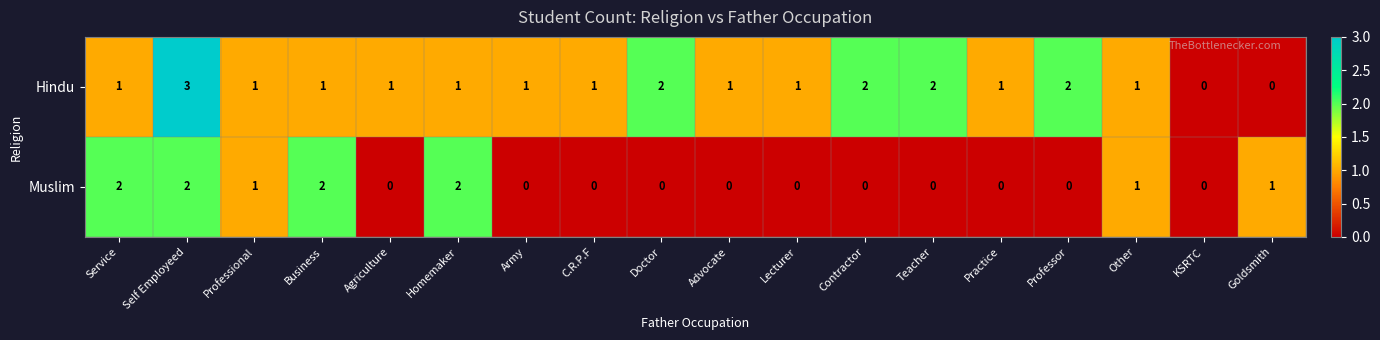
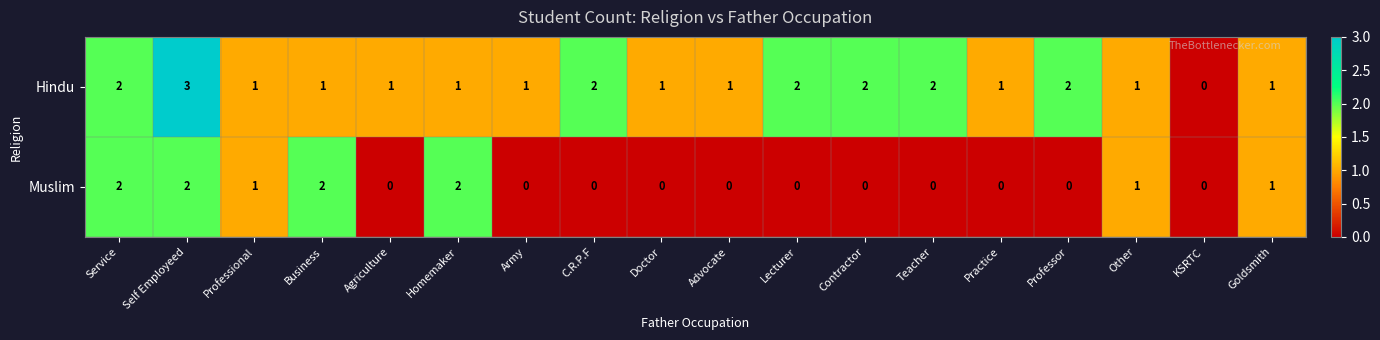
Hindu, Service: 1 -> 2
Hindu, C.R.P.F: 1 -> 2
Hindu, Doctor: 2 -> 1
Hindu, Lecturer: 1 -> 2
Hindu, Goldsmith: 0 -> 1
